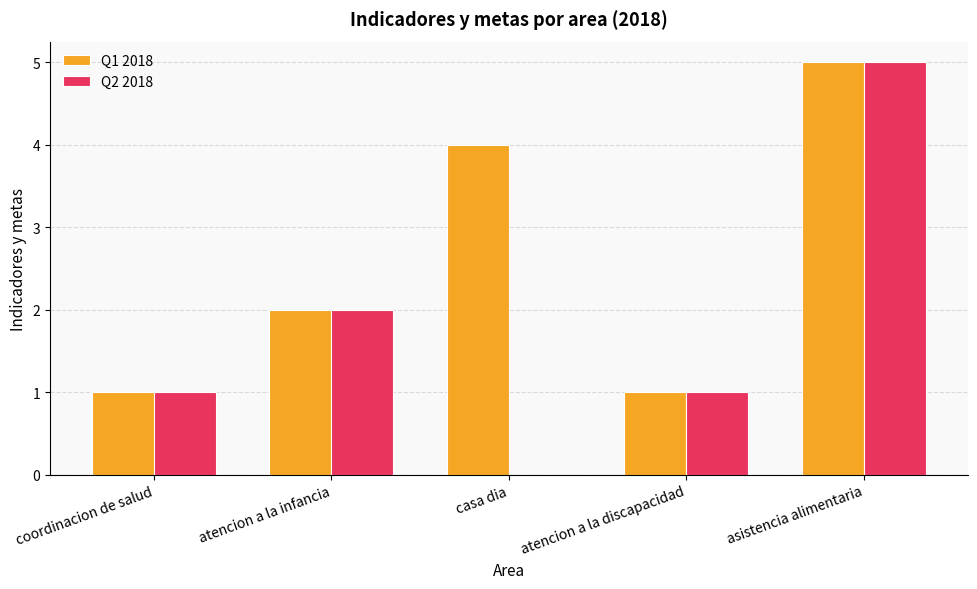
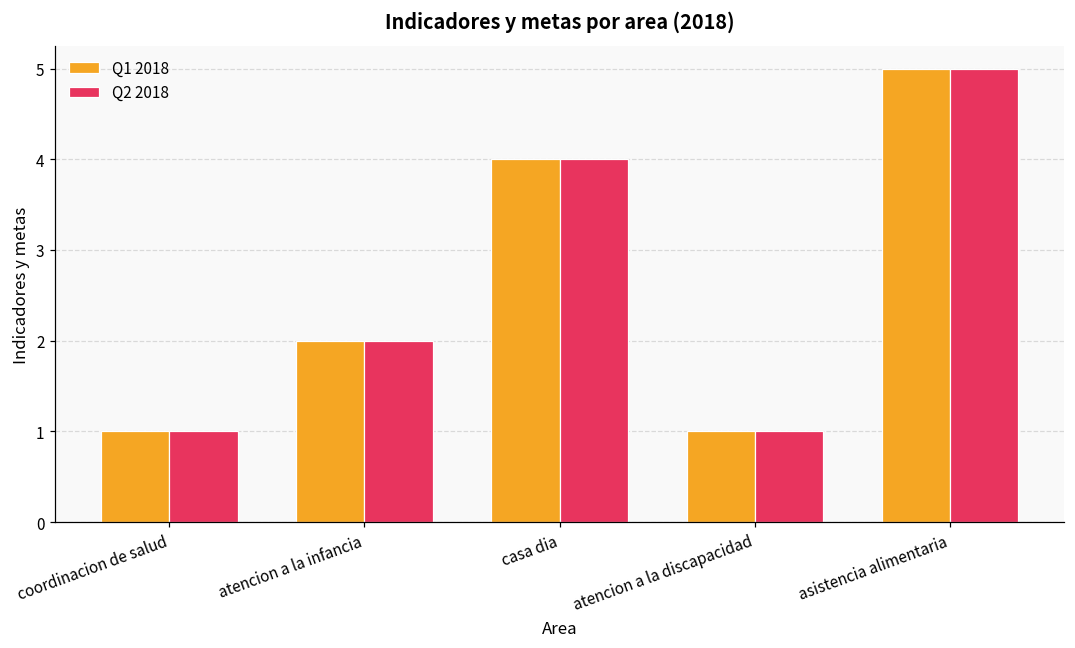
Q2 2018, casa dia: 0 -> 4
